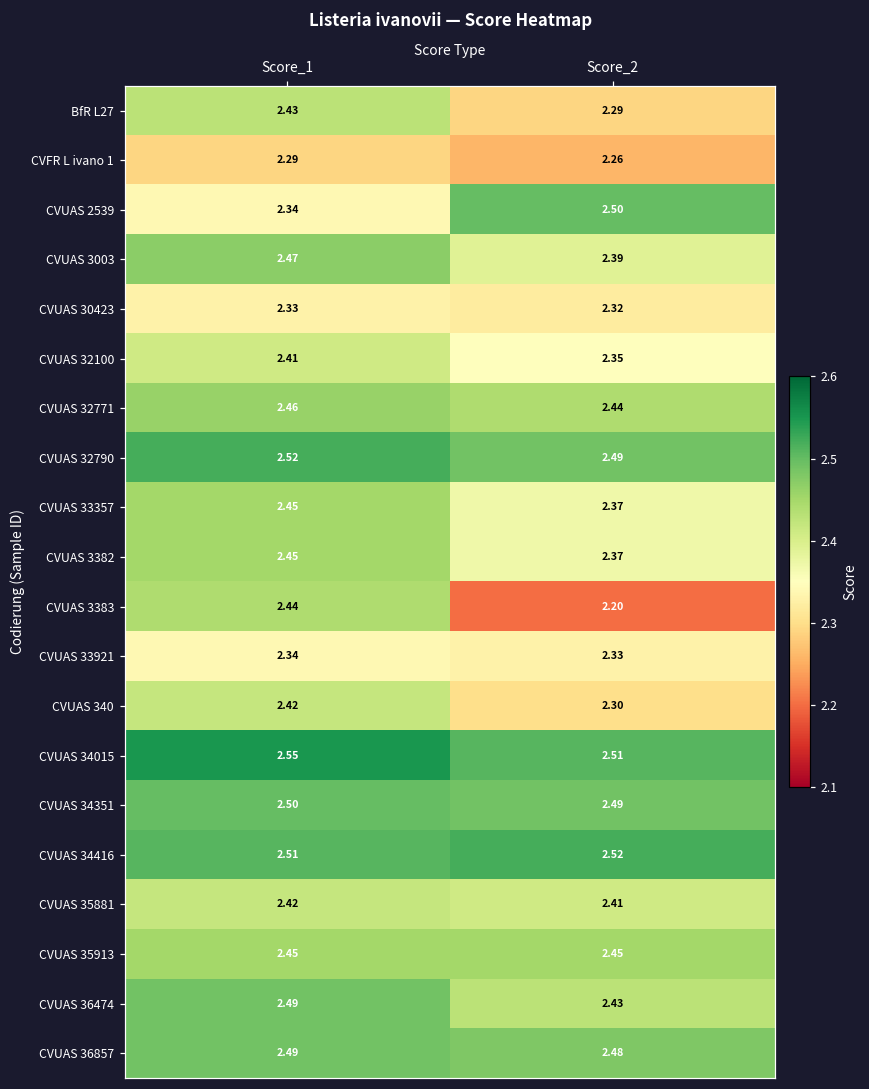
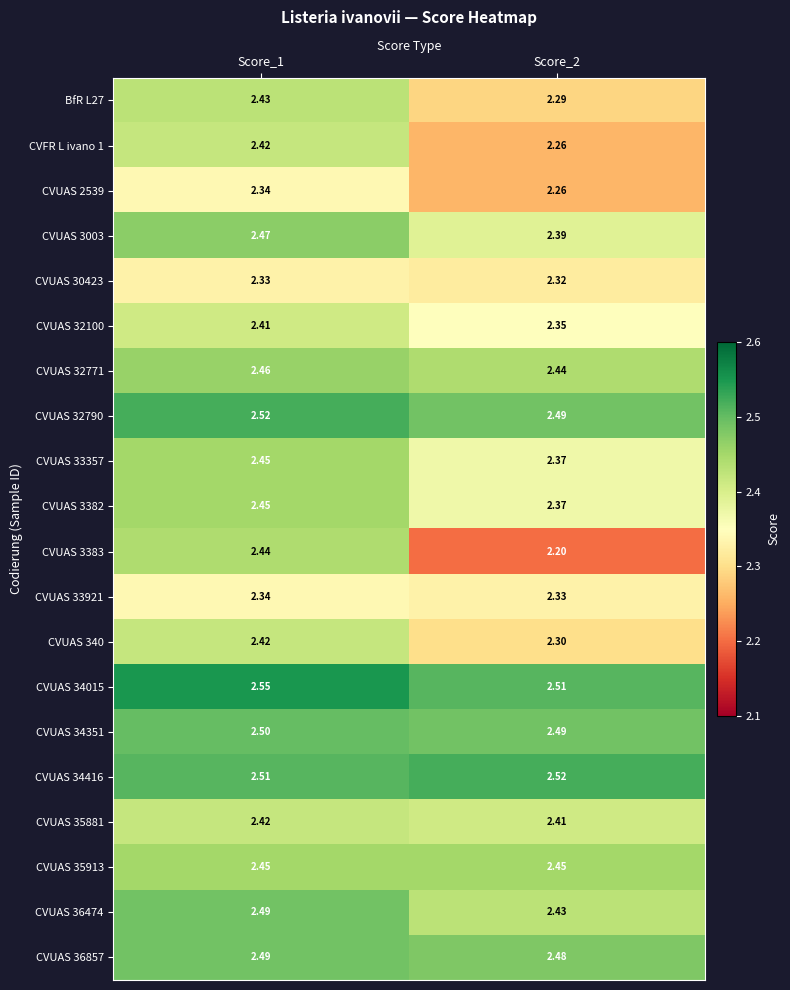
CVFR L ivano 1, Score_1: 2.29 -> 2.42
CVUAS 2539, Score_2: 2.50 -> 2.26
